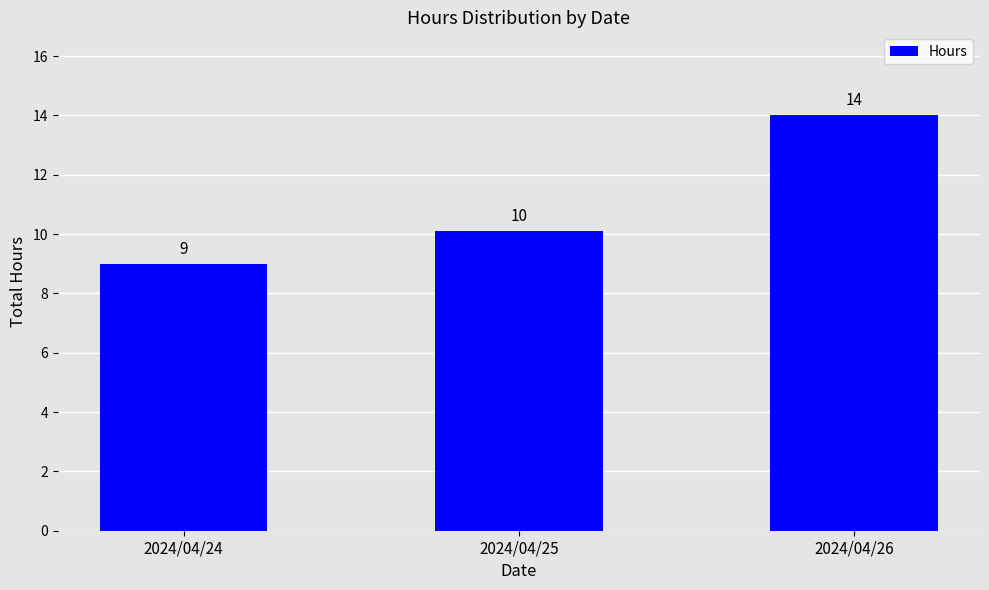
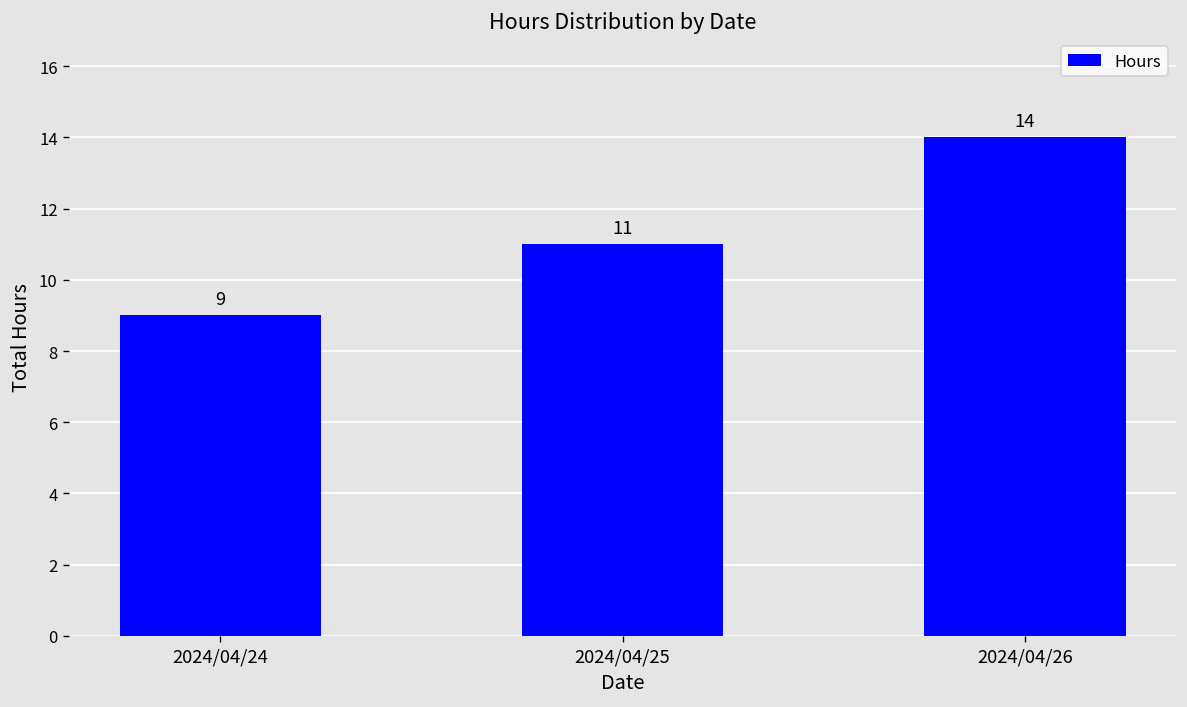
2024/04/25: 10 -> 11
